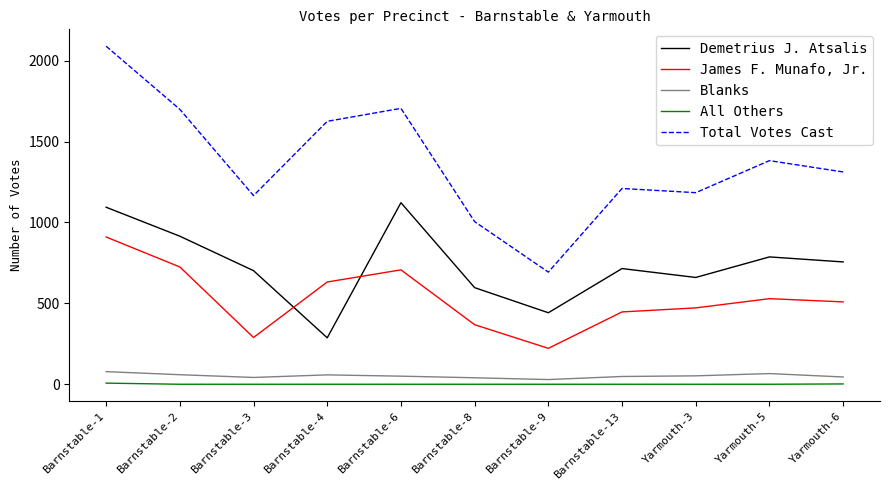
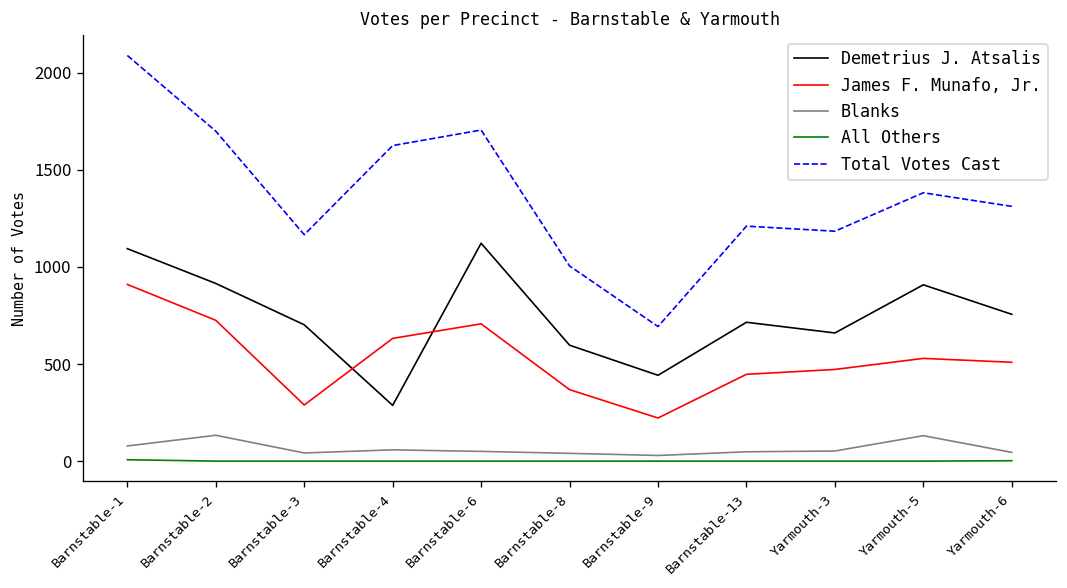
Blanks, Barnstable-2: 60 -> 130
Demetrius J. Atsalis, Yarmouth-5: 790 -> 910
Blanks, Yarmouth-5: 70 -> 130
